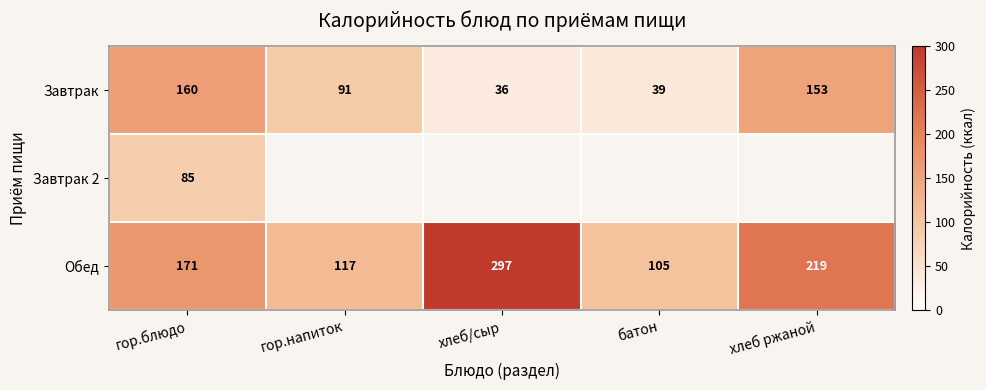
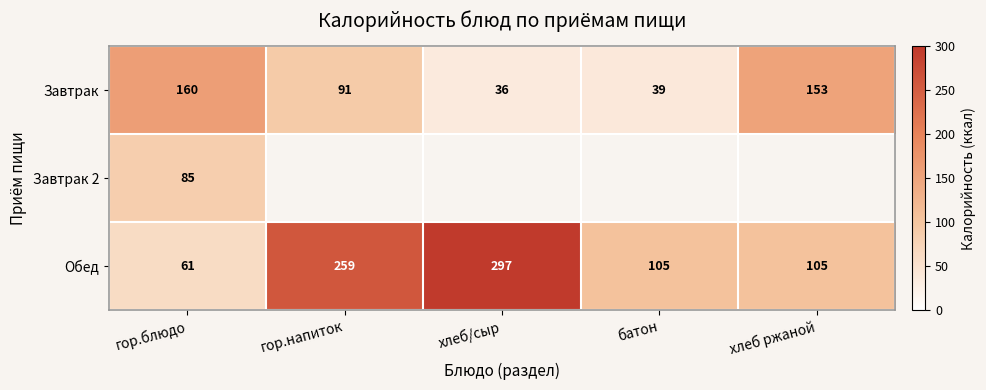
Обед, гор.блюдо: 171 -> 61
Обед, гор.напиток: 117 -> 259
Обед, хлеб ржаной: 219 -> 105
